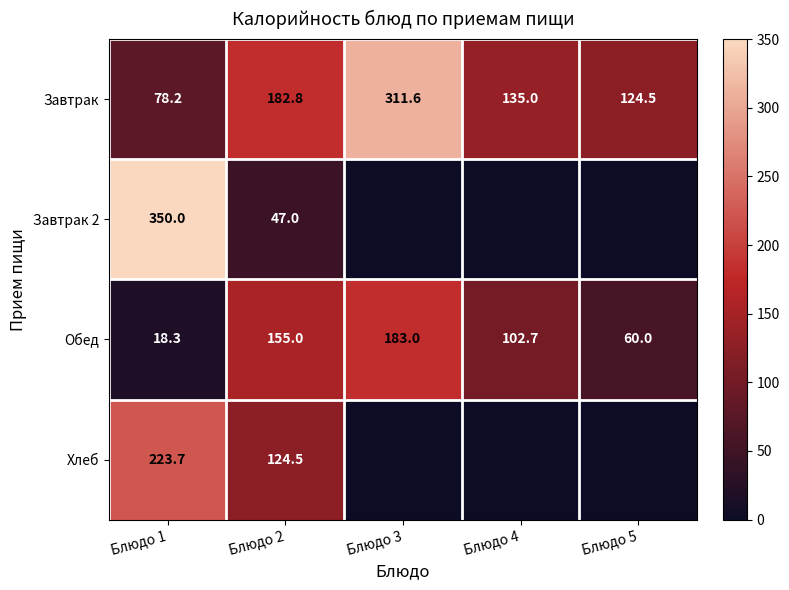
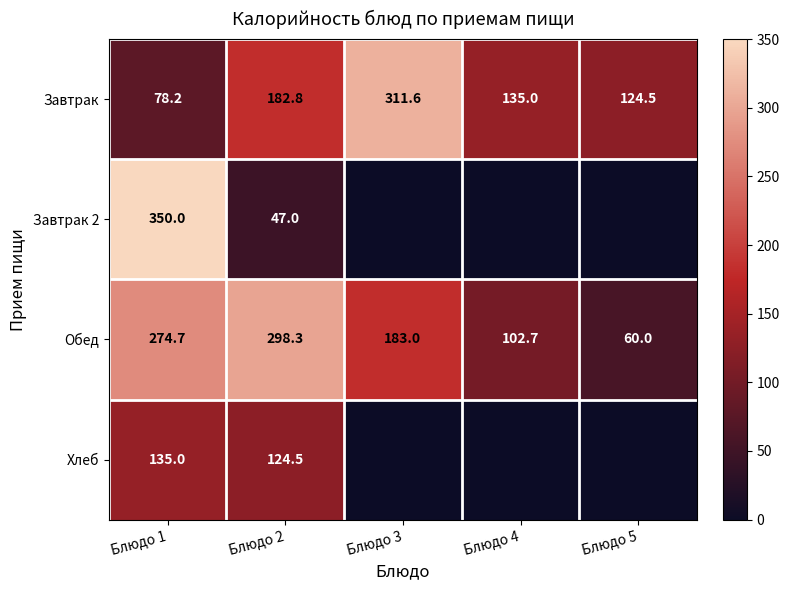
Обед, Блюдо 1: 18.3 -> 274.7
Обед, Блюдо 2: 155.0 -> 298.3
Хлеб, Блюдо 1: 223.7 -> 135.0
